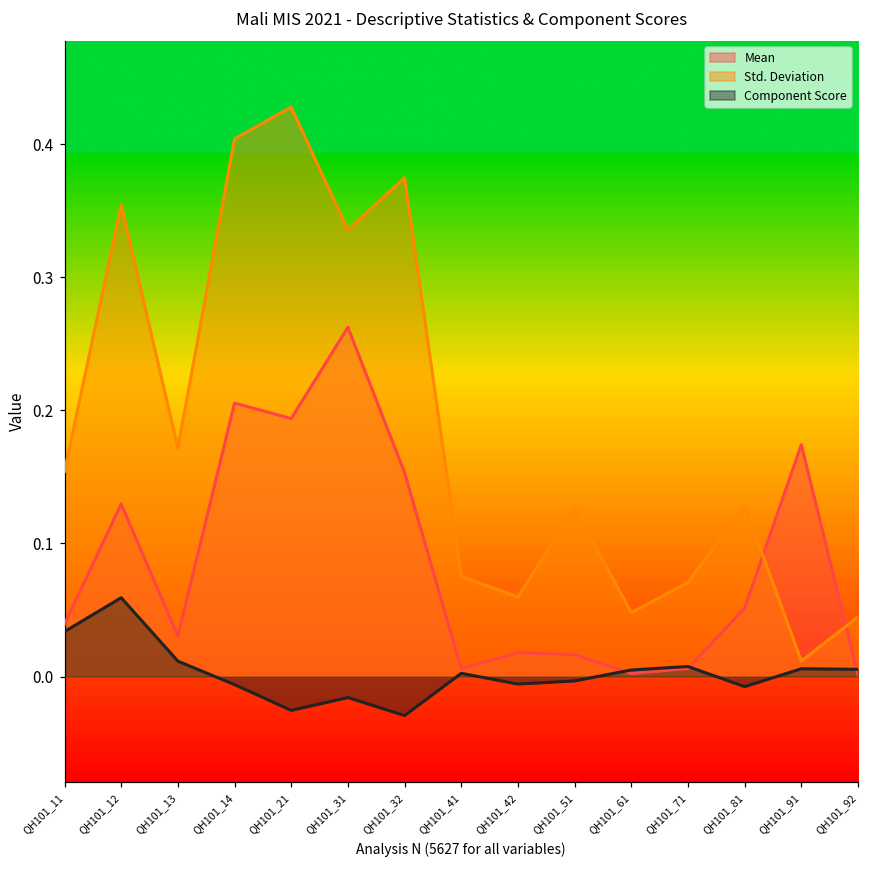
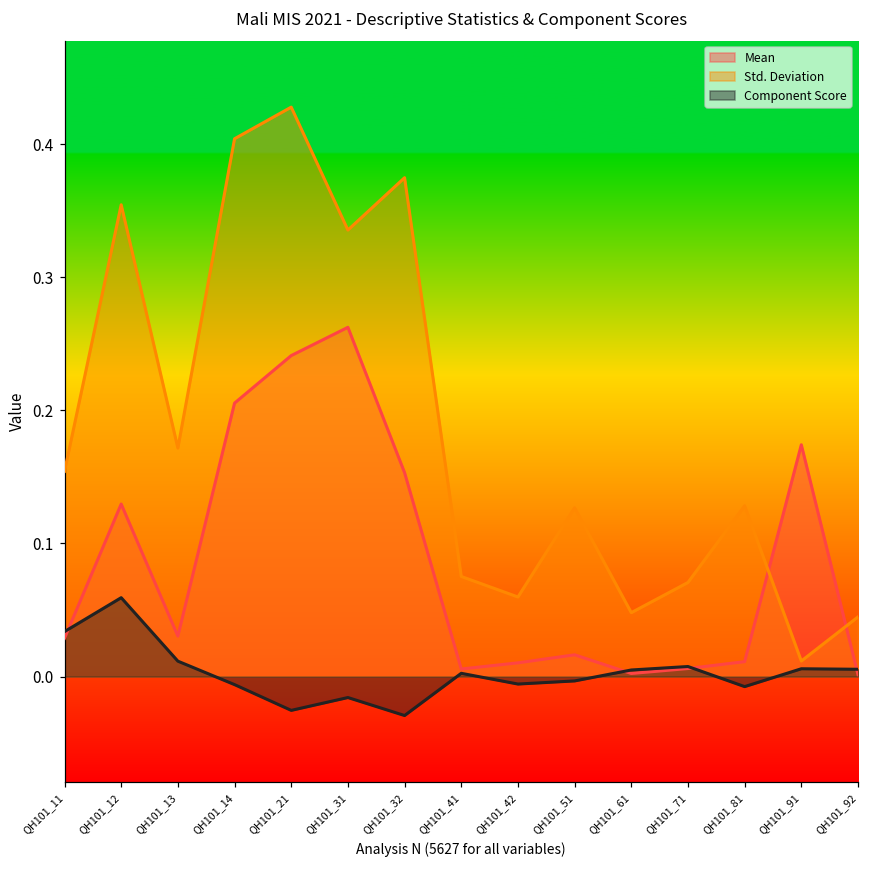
Mean, QH101_11: 0.039 -> 0.029
Mean, QH101_21: 0.194 -> 0.241
Mean, QH101_42: 0.018 -> 0.010
Mean, QH101_81: 0.051 -> 0.011
